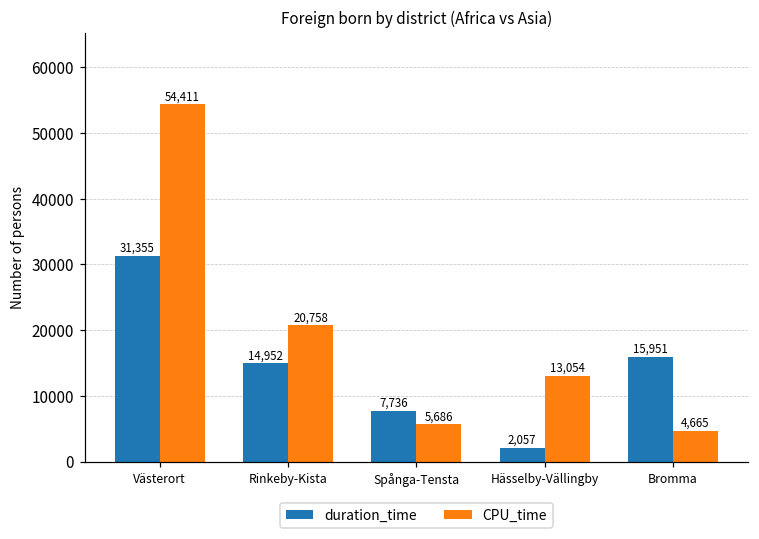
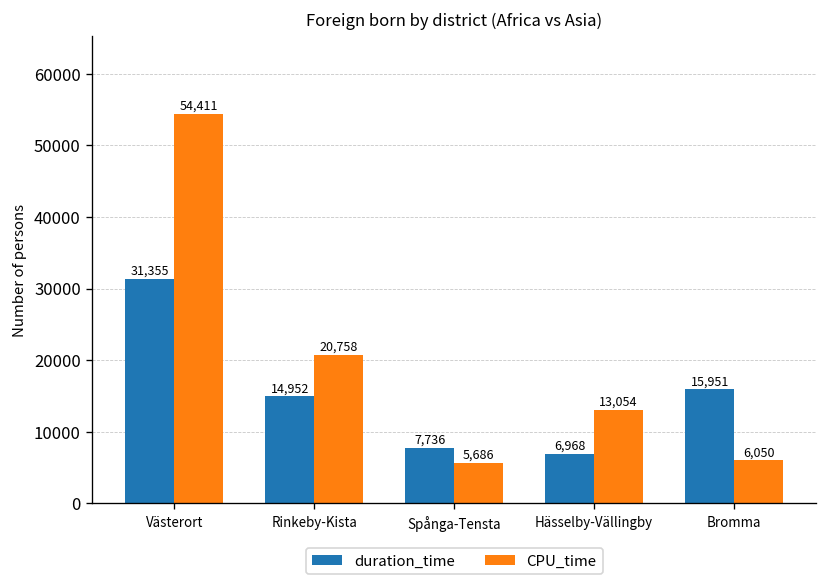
duration_time, Hässelby-Vällingby: 2,057 -> 6,968
CPU_time, Bromma: 4,665 -> 6,050
